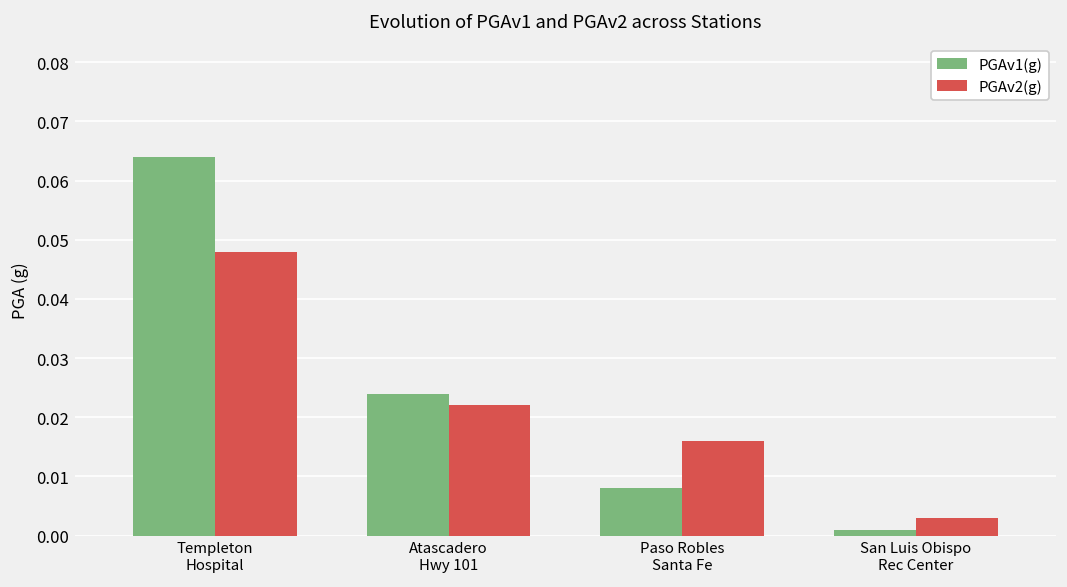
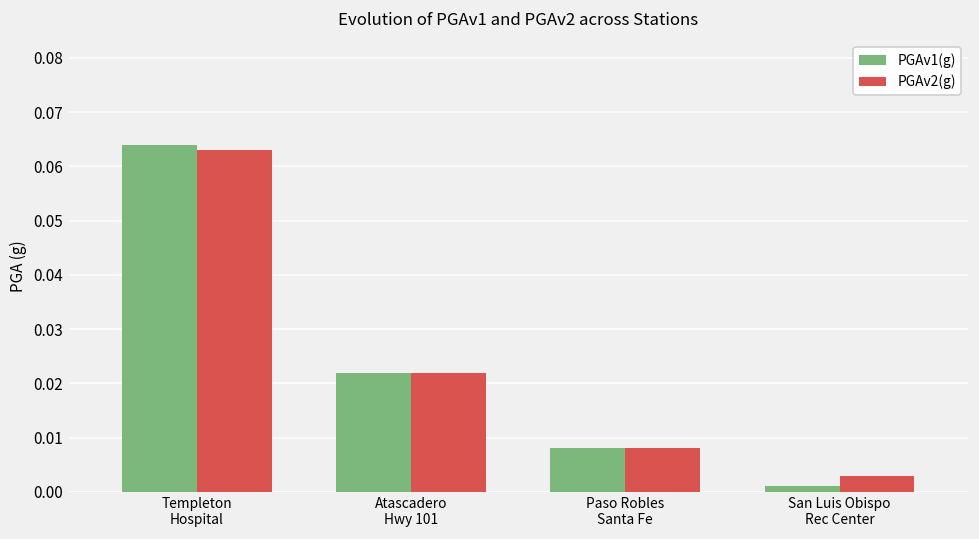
PGAv2(g), Templeton Hospital: 0.048 -> 0.063
PGAv1(g), Atascadero Hwy 101: 0.024 -> 0.022
PGAv2(g), Paso Robles Santa Fe: 0.016 -> 0.008
